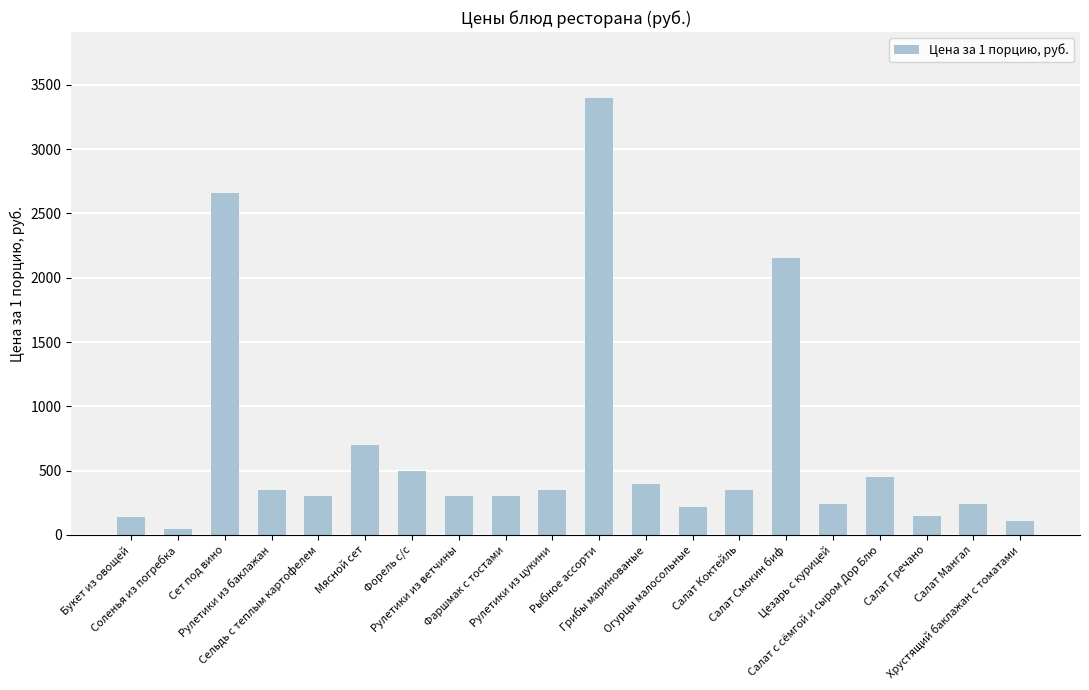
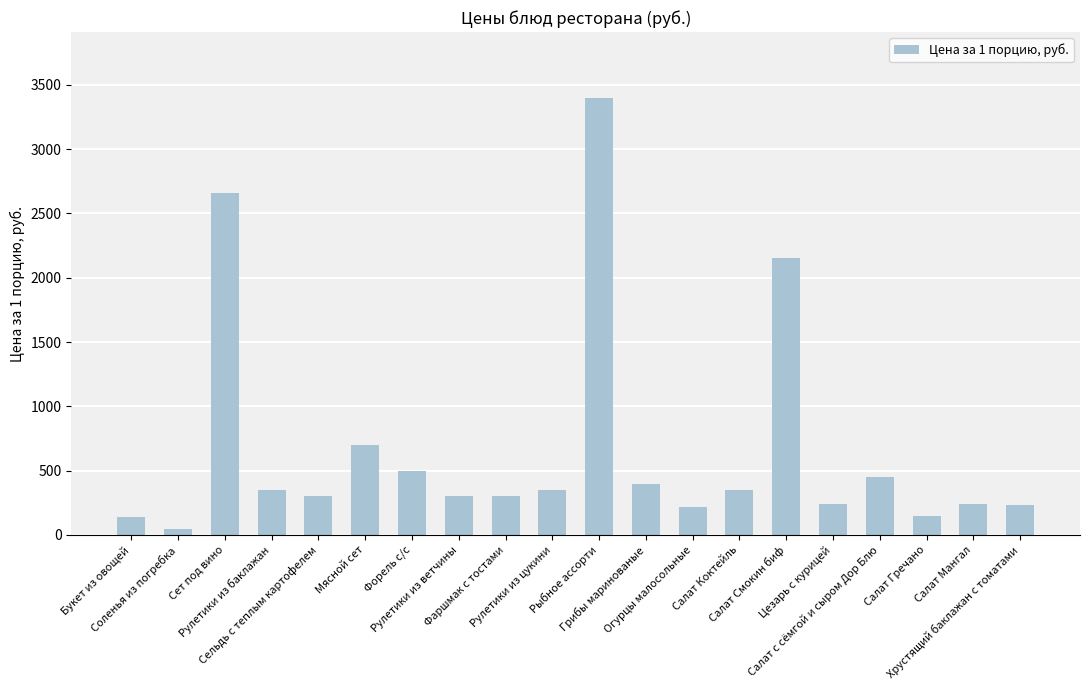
Хрустящий баклажан с томатами: 110 -> 230
